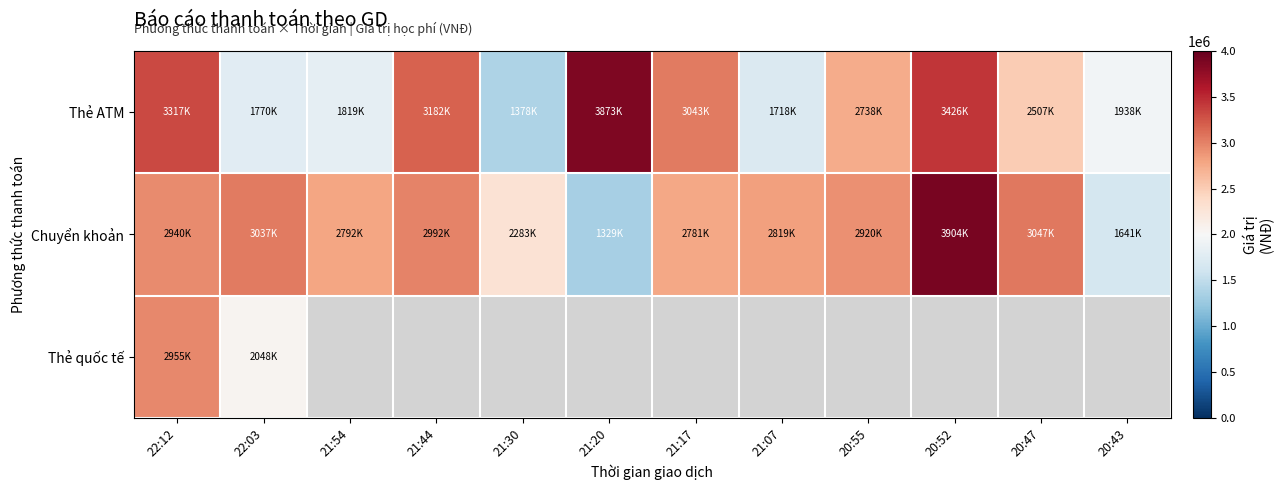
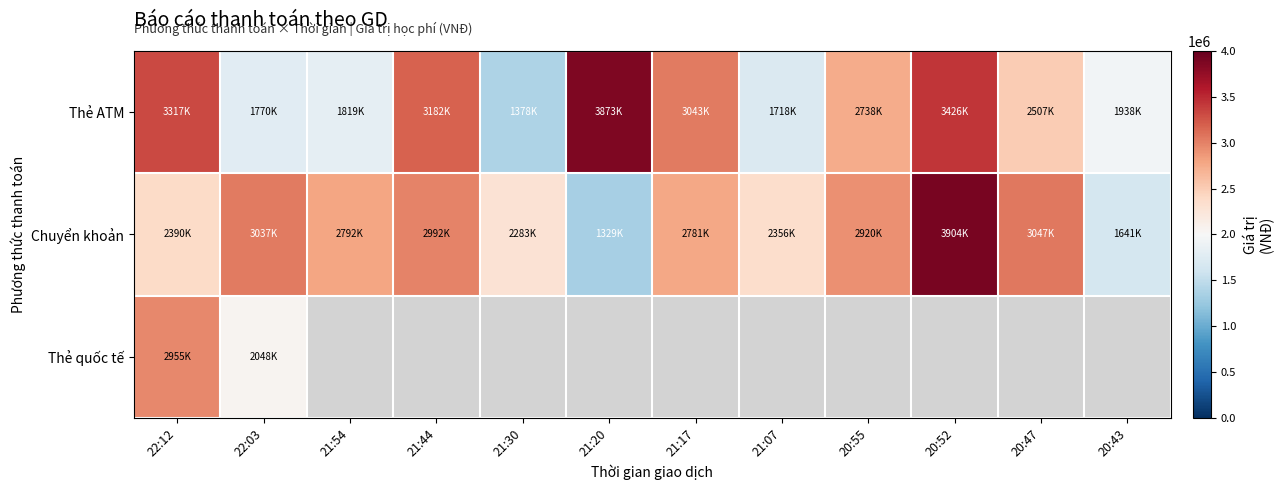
Chuyển khoản, 22:12: 2940K -> 2390K
Chuyển khoản, 21:07: 2819K -> 2356K
